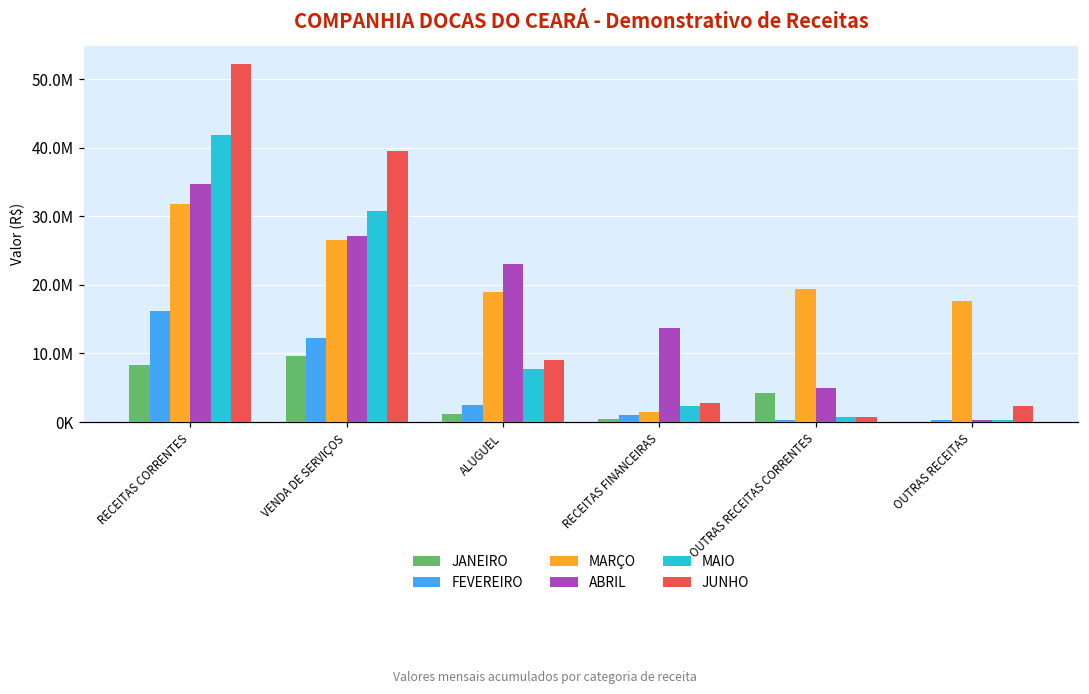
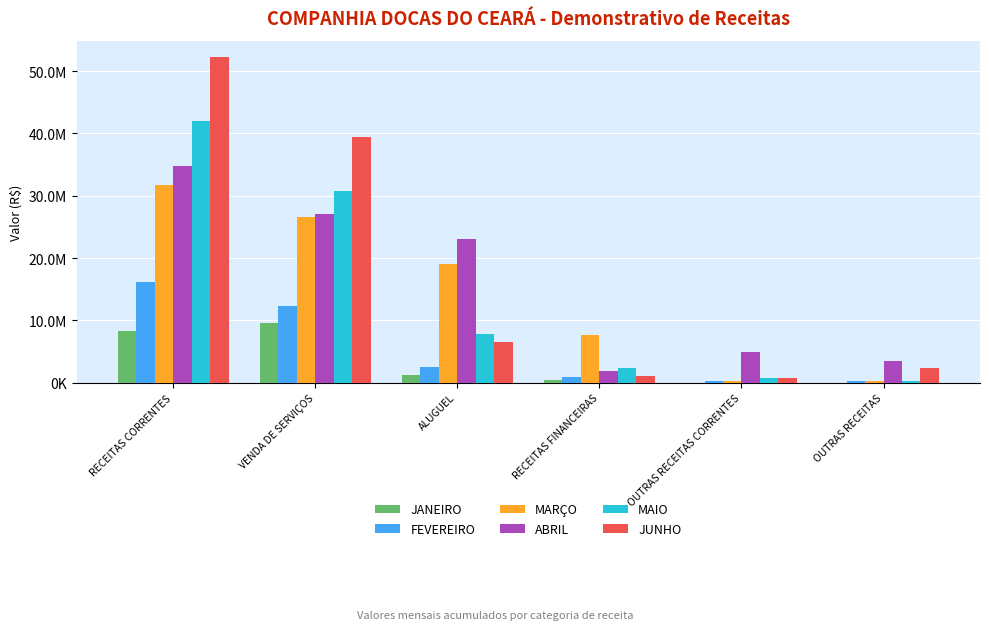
JUNHO, ALUGUEL: 9000000 -> 7000000
MARÇO, RECEITAS FINANCEIRAS: 1000000 -> 8000000
ABRIL, RECEITAS FINANCEIRAS: 14000000 -> 2000000
JUNHO, RECEITAS FINANCEIRAS: 3000000 -> 1000000
JANEIRO, OUTRAS RECEITAS CORRENTES: 4000000 -> 0
MARÇO, OUTRAS RECEITAS CORRENTES: 19000000 -> 0
MARÇO, OUTRAS RECEITAS: 18000000 -> 0
ABRIL, OUTRAS RECEITAS: 0 -> 4000000
